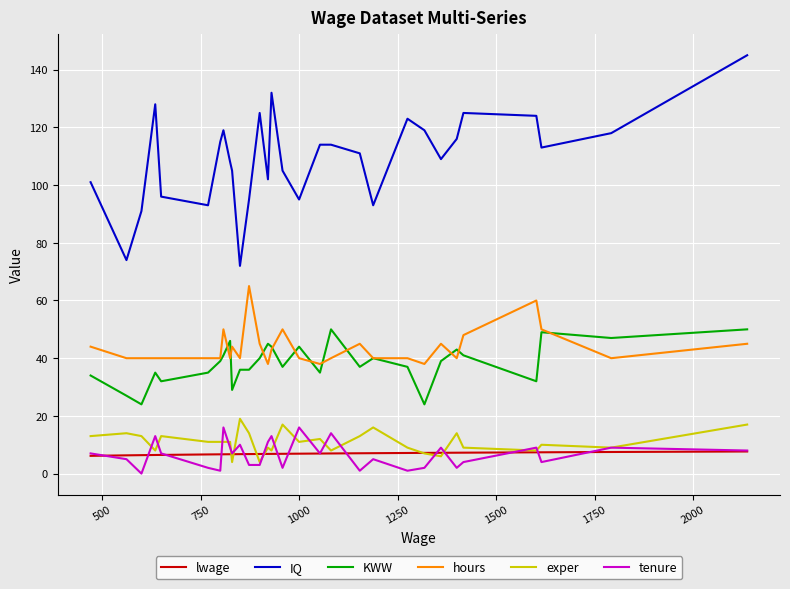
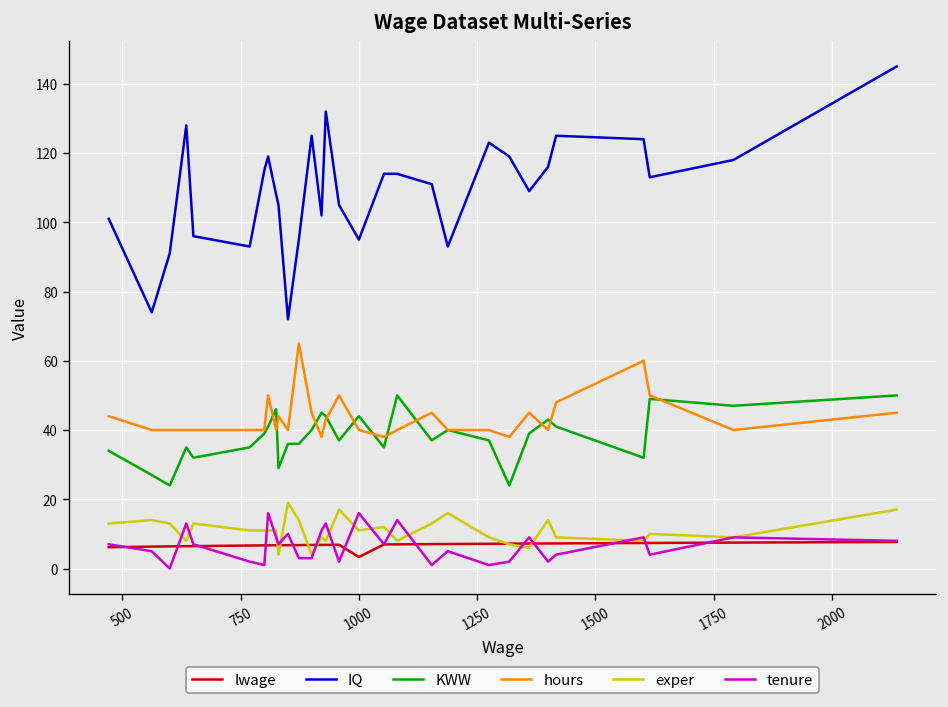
lwage, 1000: 7 -> 3
